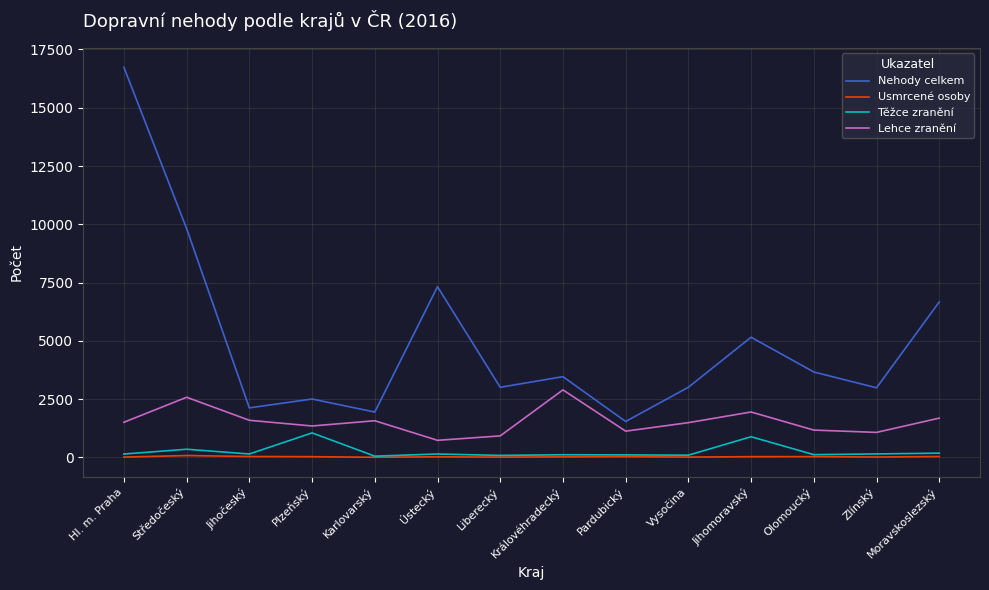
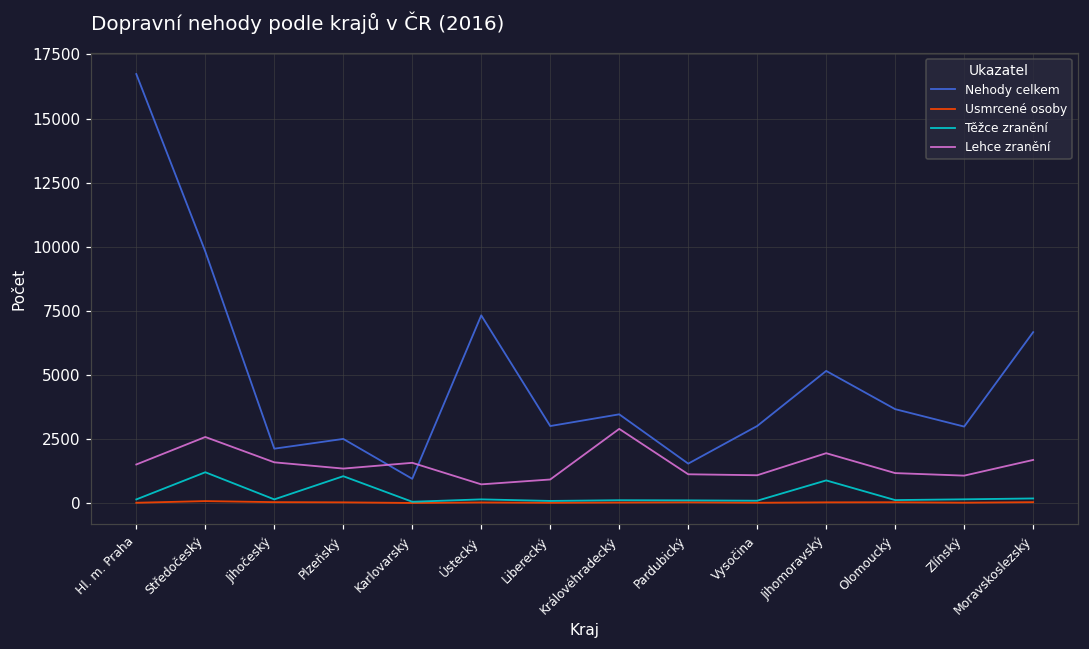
Těžce zranění, Středočeský: 400 -> 1200
Nehody celkem, Karlovarský: 1900 -> 900
Lehce zranění, Vysočina: 1500 -> 1100
